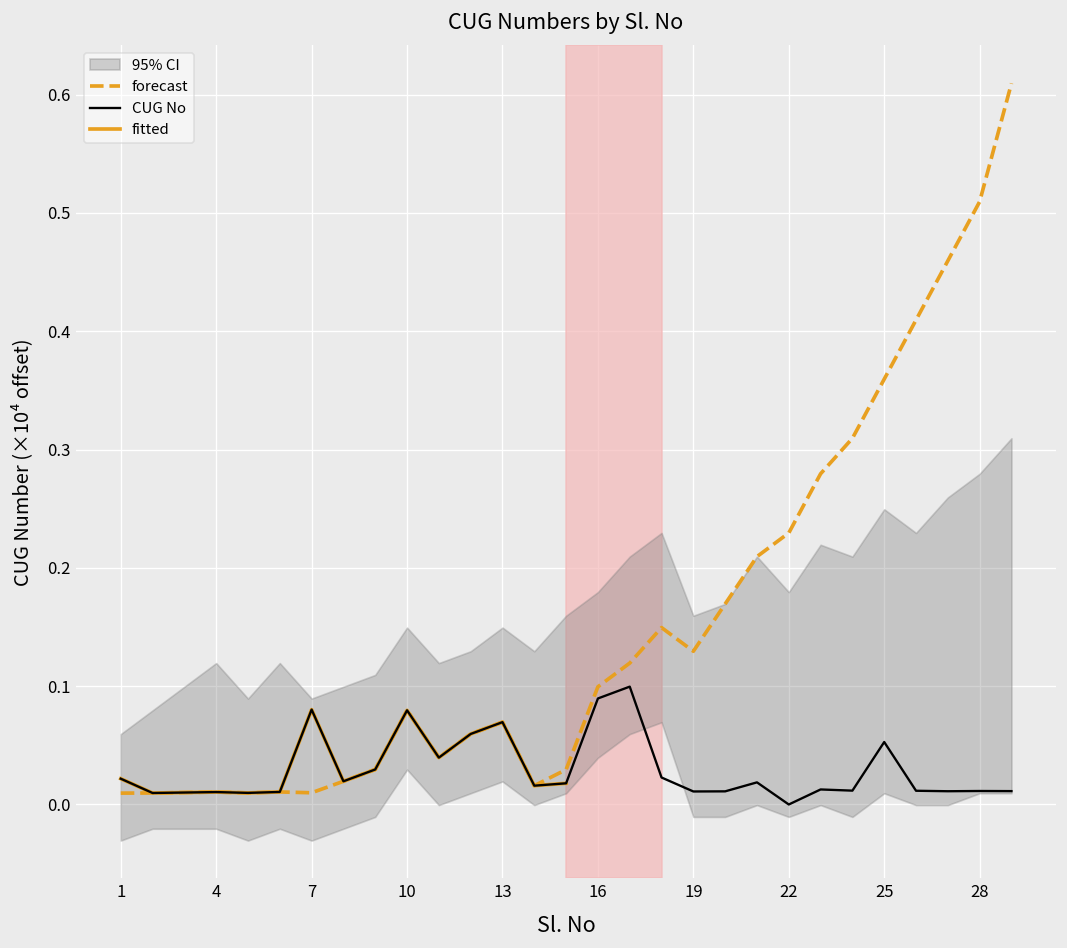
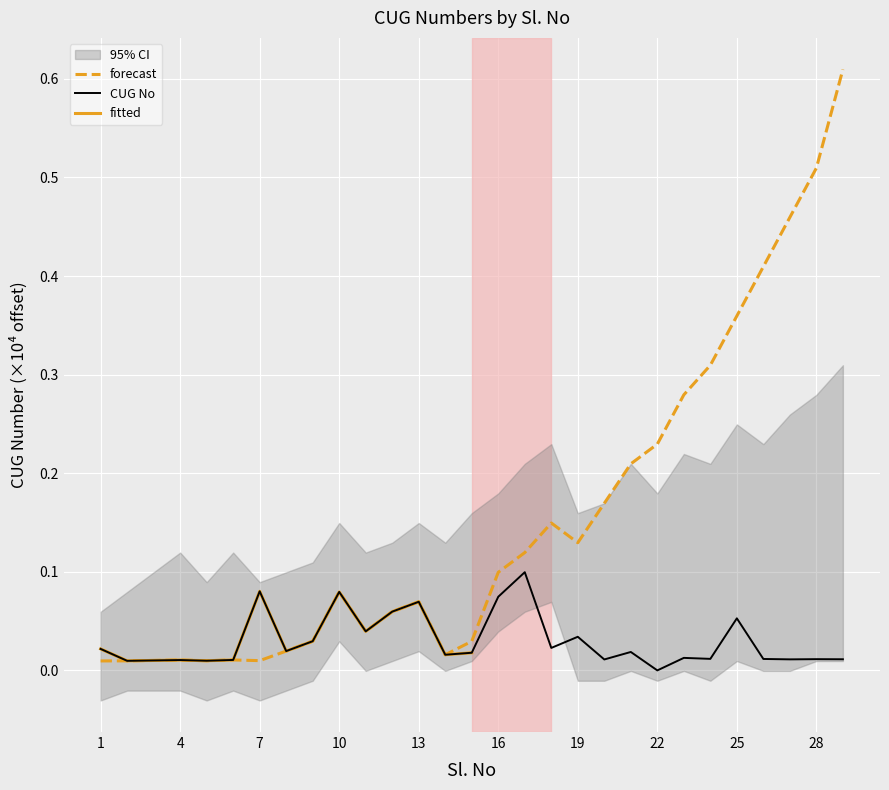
CUG No, 16: 0.09 -> 0.07
CUG No, 19: 0.01 -> 0.03
